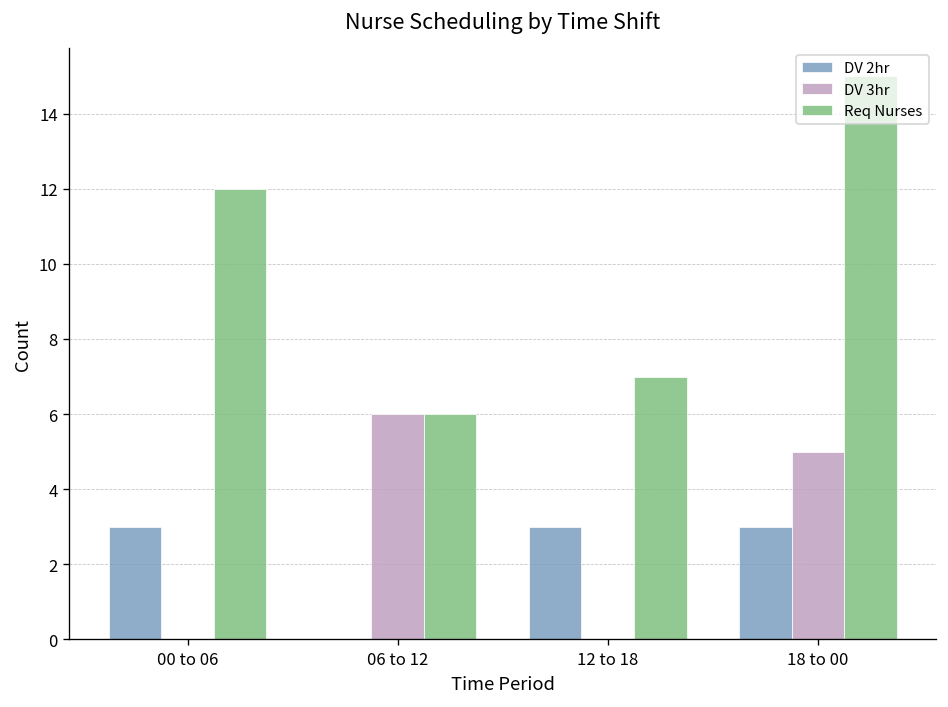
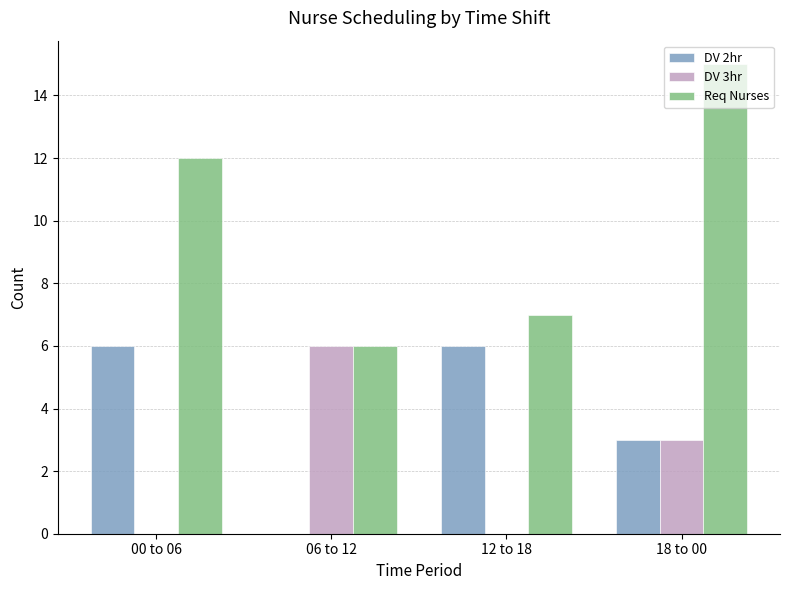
DV 2hr, 00 to 06: 3 -> 6
DV 2hr, 12 to 18: 3 -> 6
DV 3hr, 18 to 00: 5 -> 3
